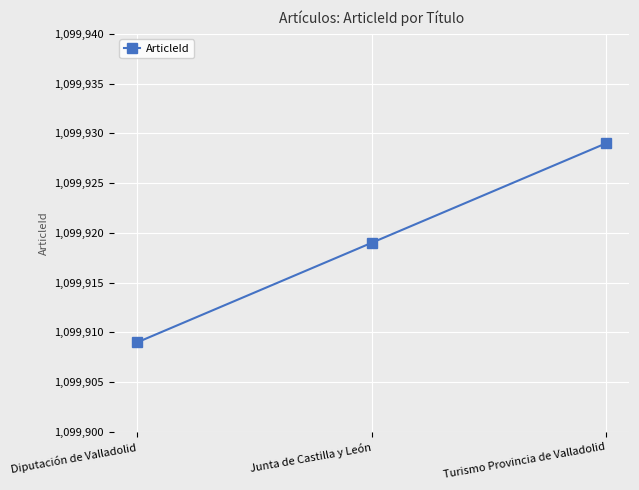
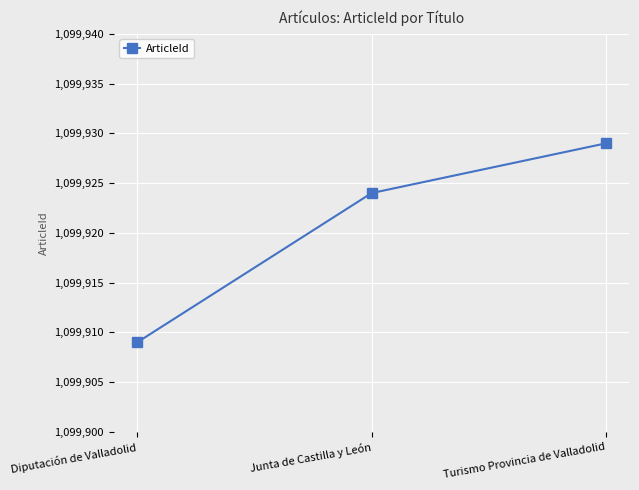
Junta de Castilla y León: 1,099,919 -> 1,099,924
